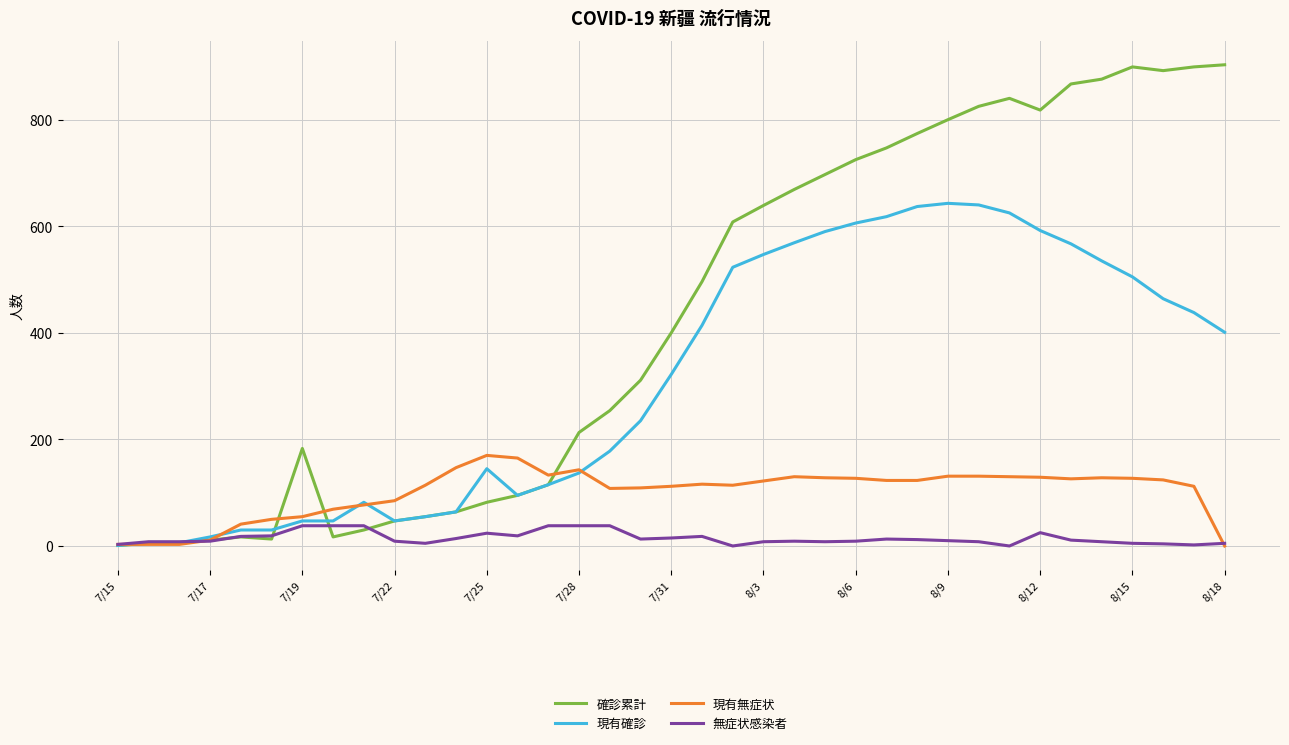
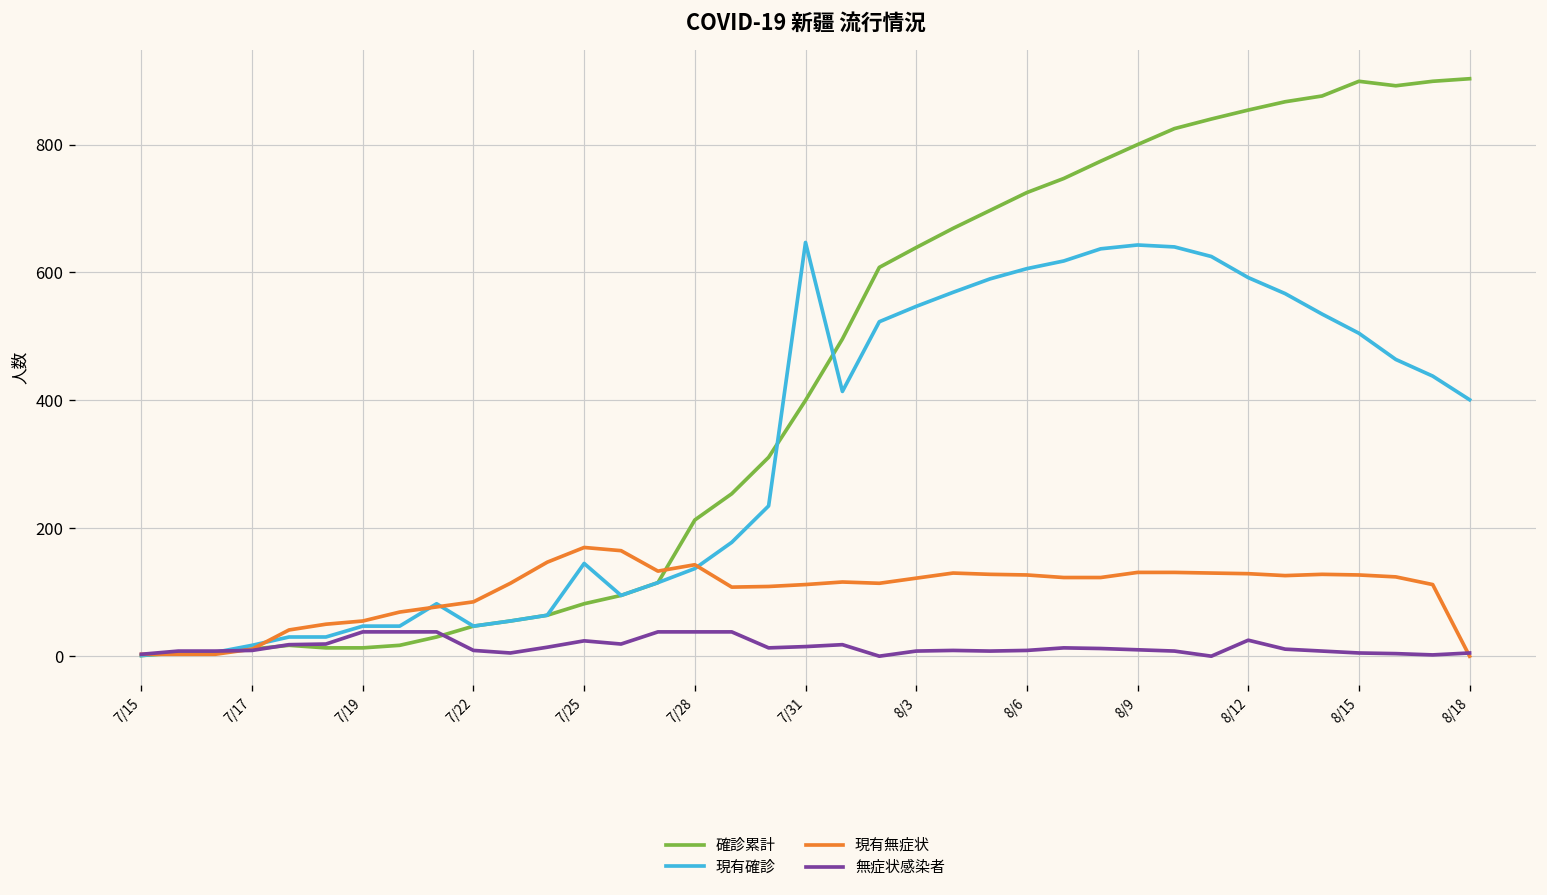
確診累計, 7/19: 180 -> 10
現有確診, 7/31: 320 -> 650
確診累計, 8/12: 820 -> 850
